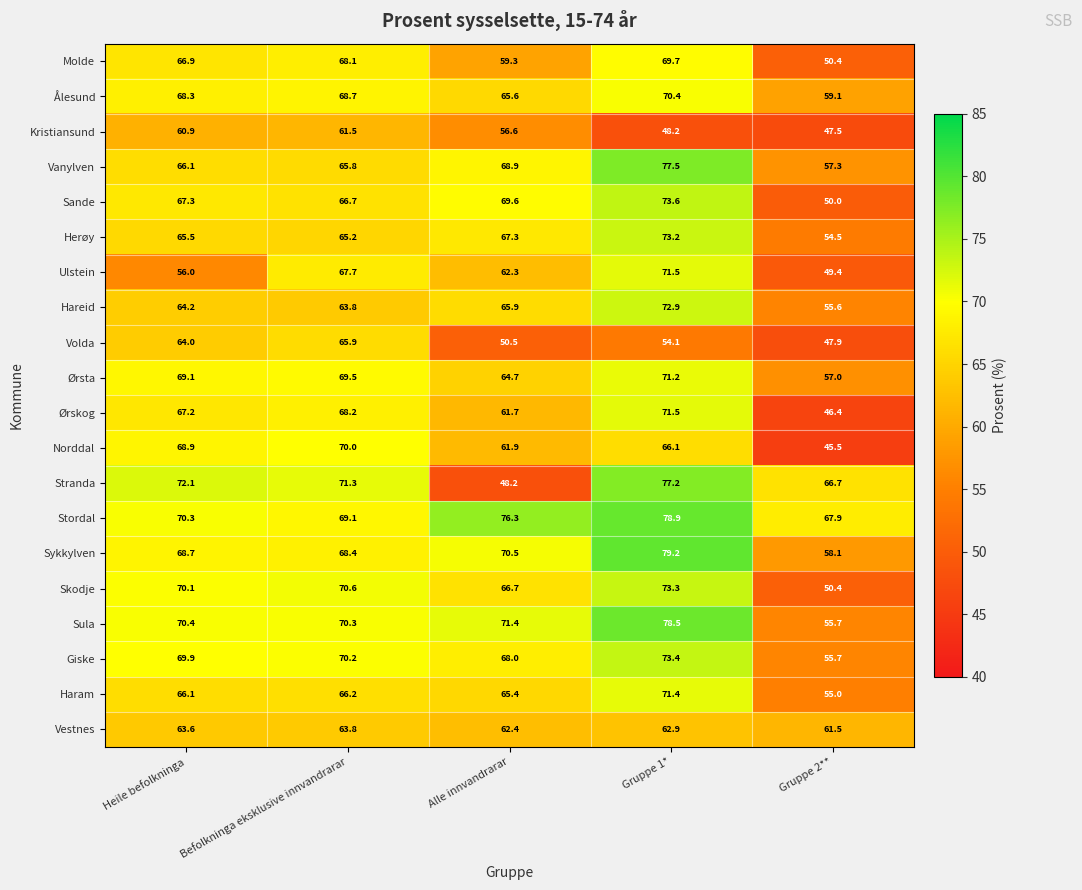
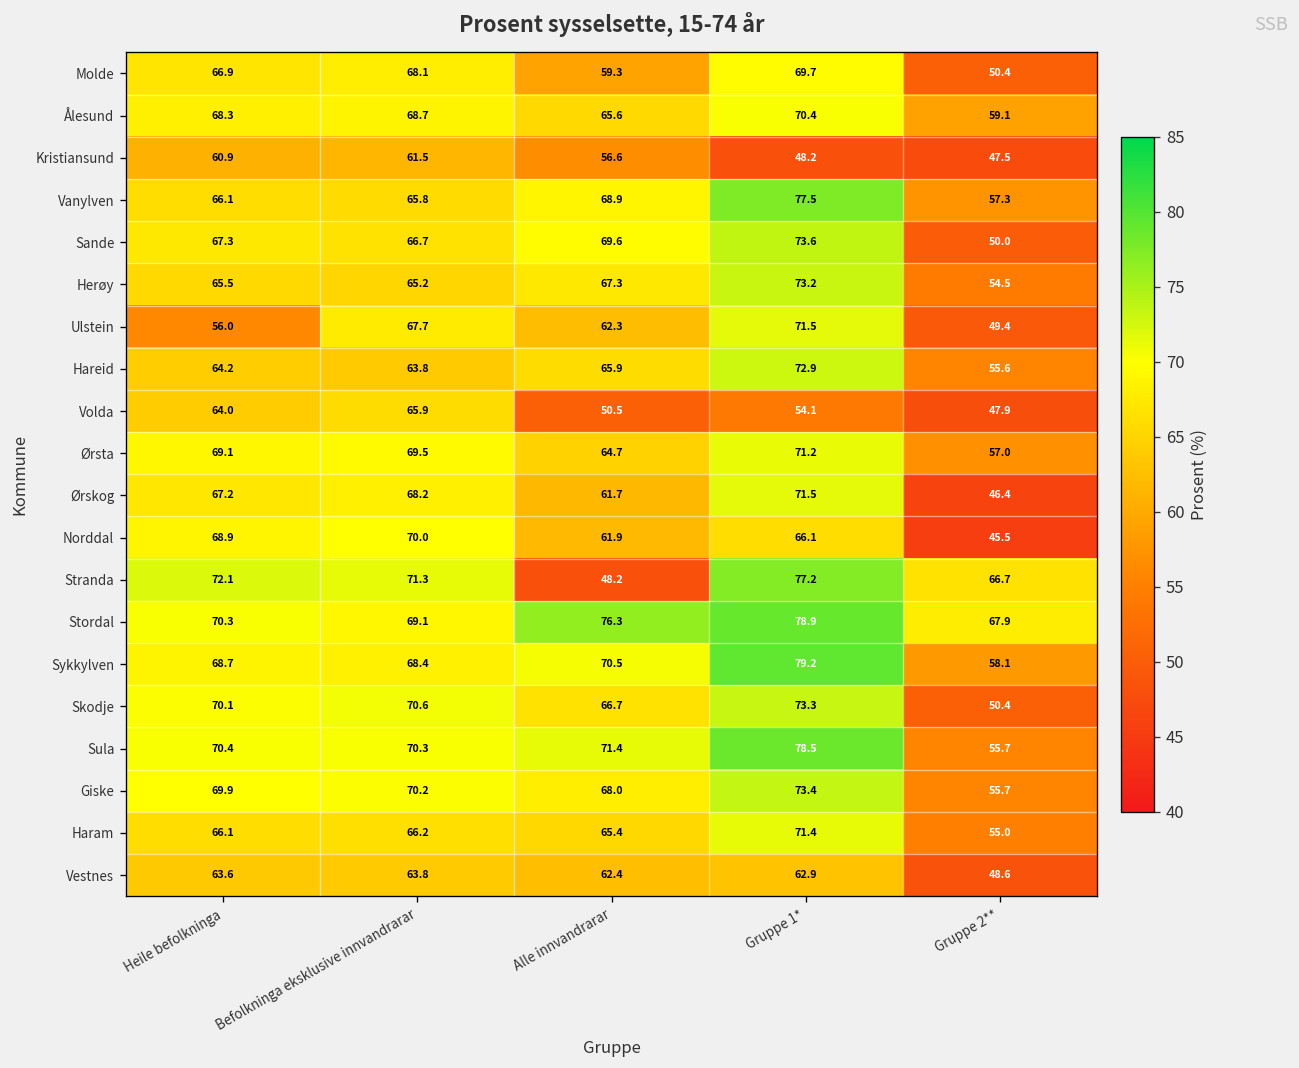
Vestnes, Gruppe 2**: 61.5 -> 48.6
